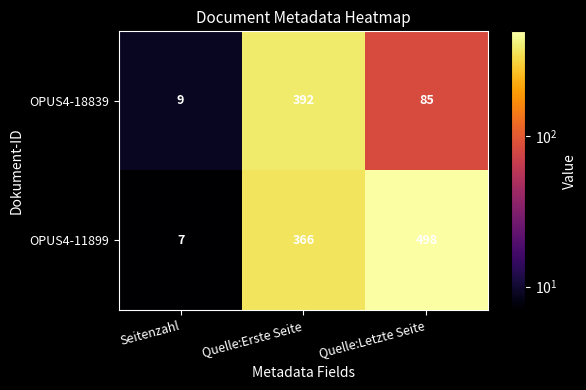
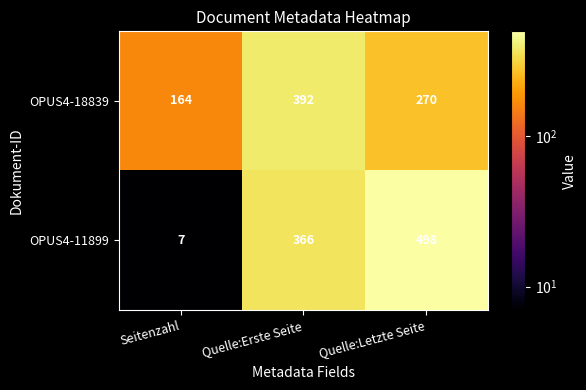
OPUS4-18839, Seitenzahl: 9 -> 164
OPUS4-18839, Quelle:Letzte Seite: 85 -> 270
